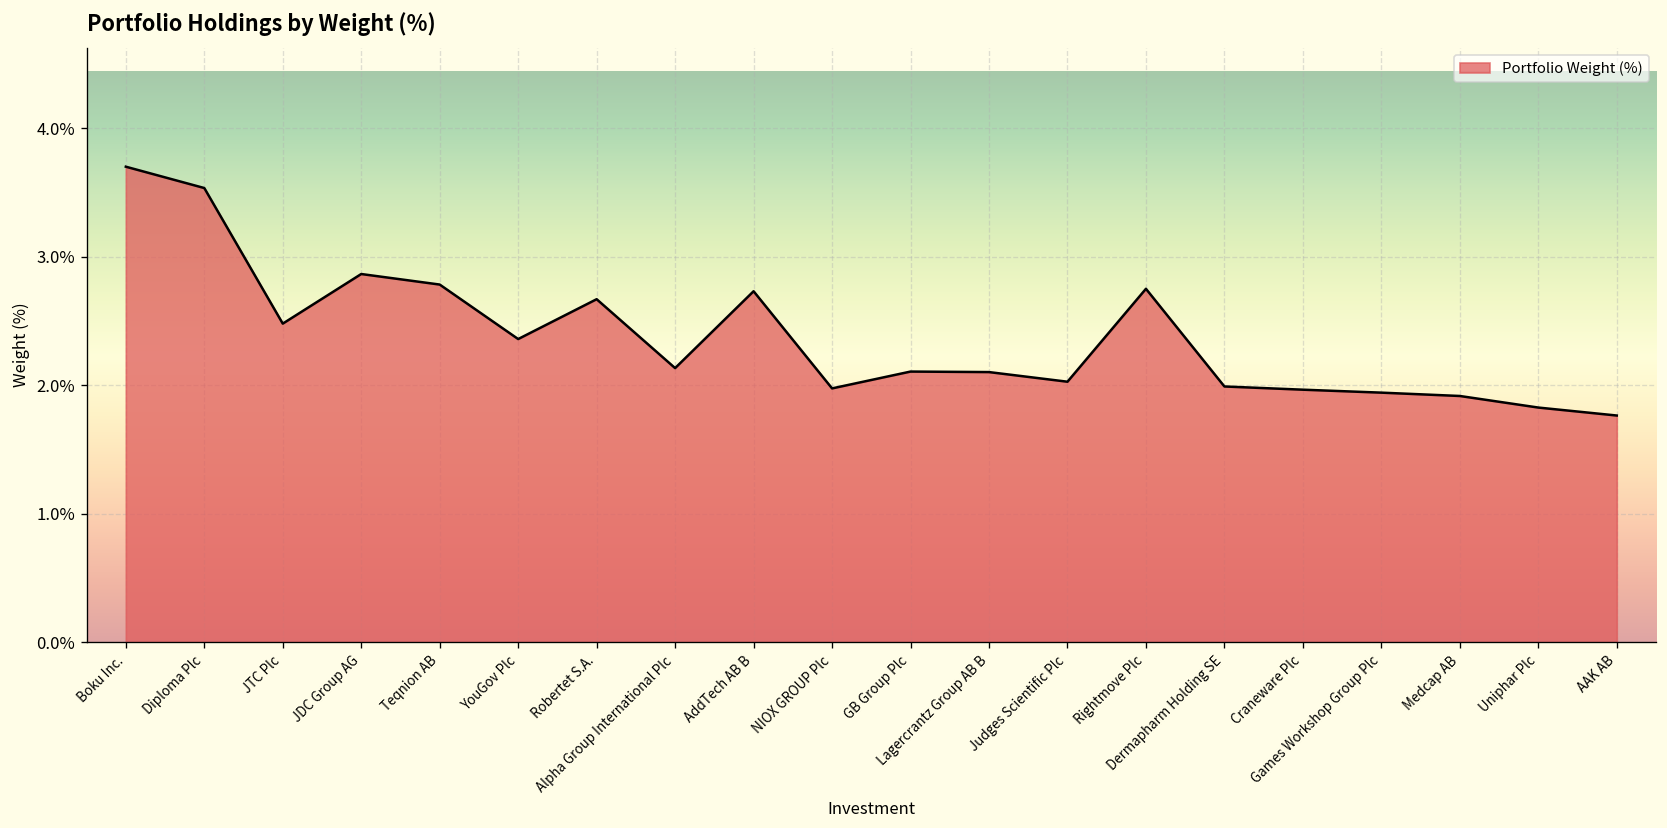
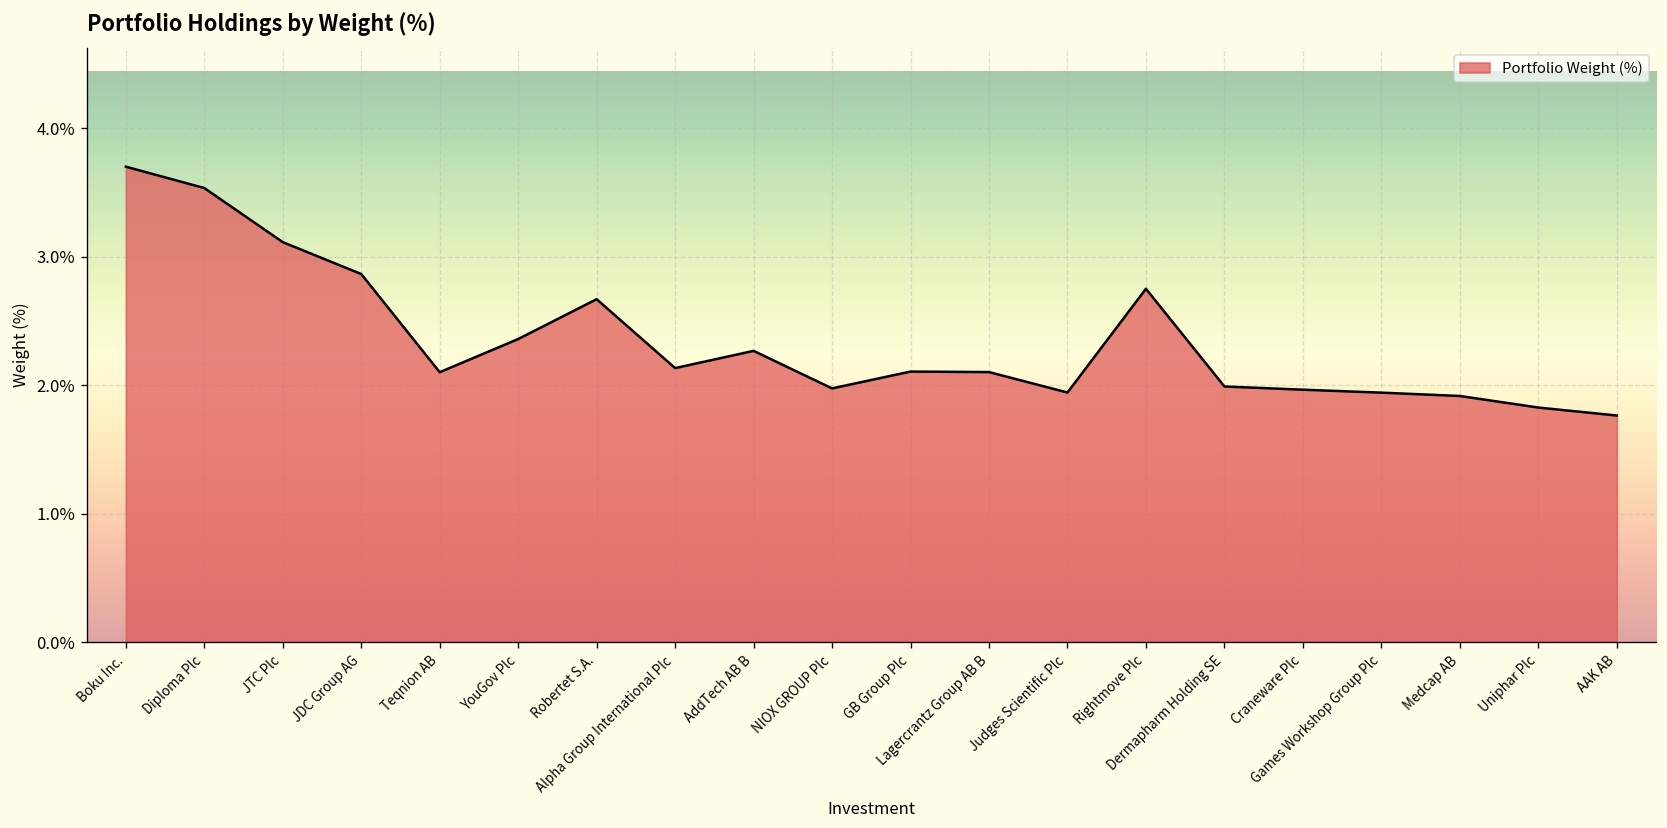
JTC Plc: 2.48% -> 3.11%
Teqnion AB: 2.78% -> 2.10%
AddTech AB B: 2.73% -> 2.27%
Judges Scientific Plc: 2.03% -> 1.94%
